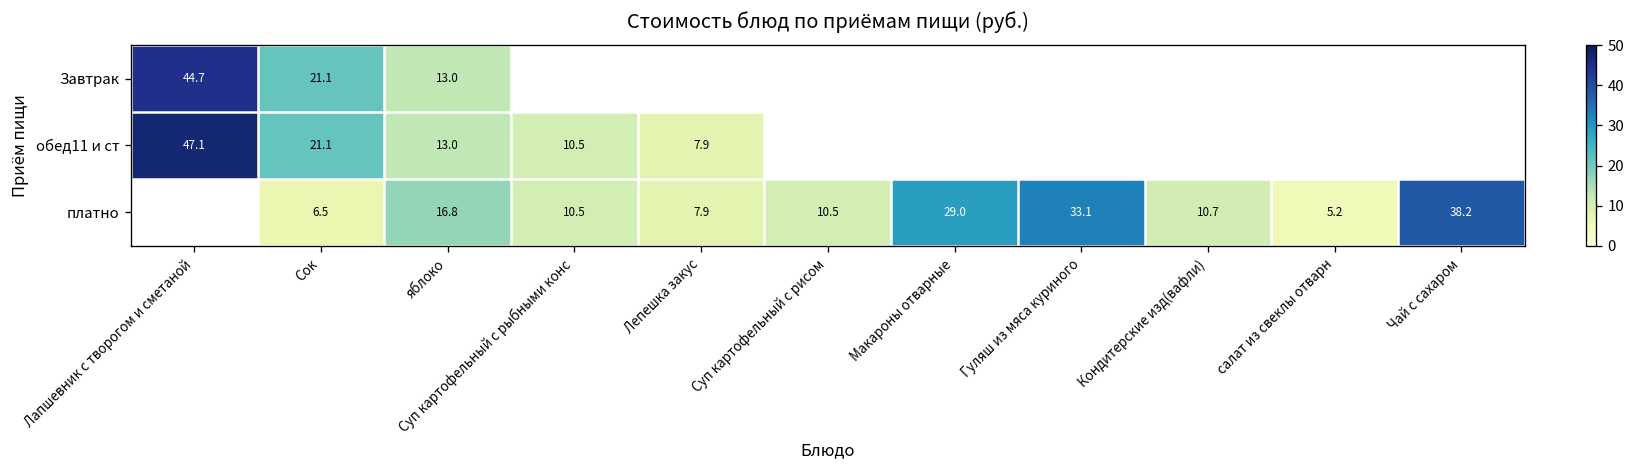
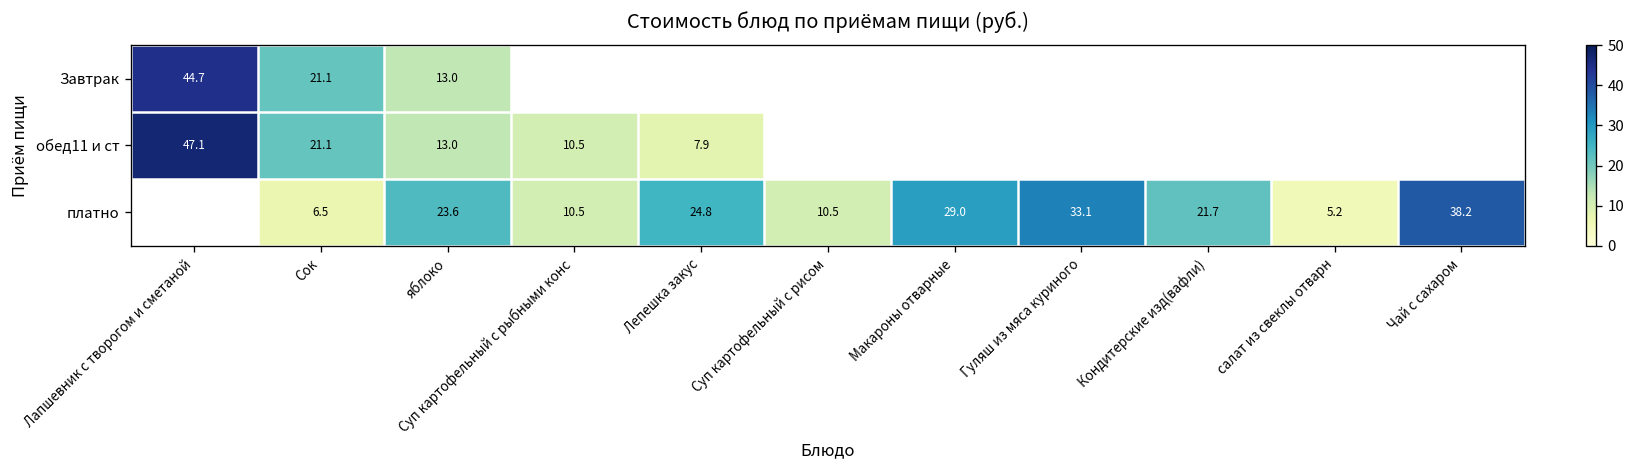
платно, яблоко: 16.8 -> 23.6
платно, Лепешка закус: 7.9 -> 24.8
платно, Кондитерские изд(вафли): 10.7 -> 21.7
